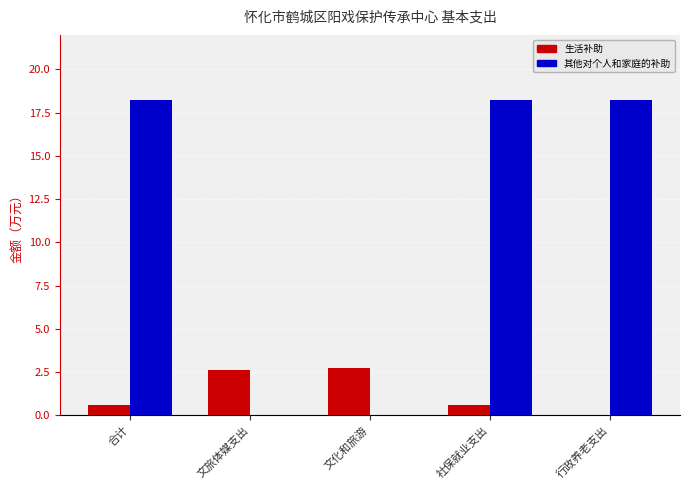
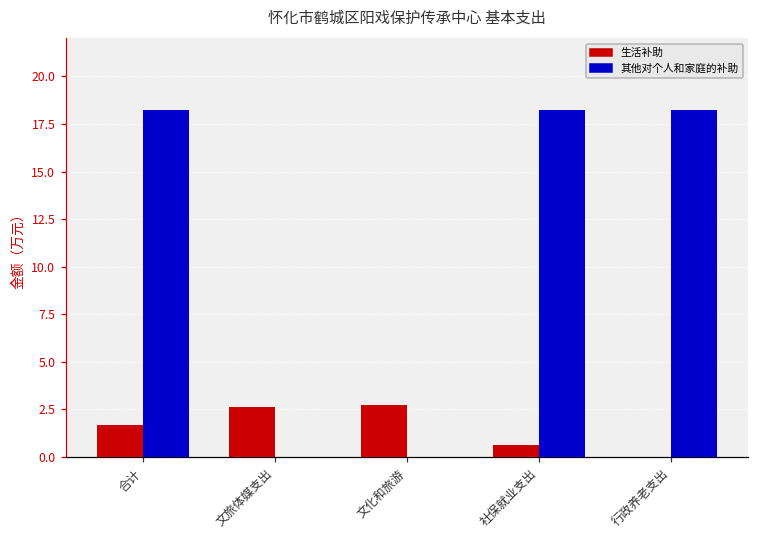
生活补助, 合计: 0.6 -> 1.7
